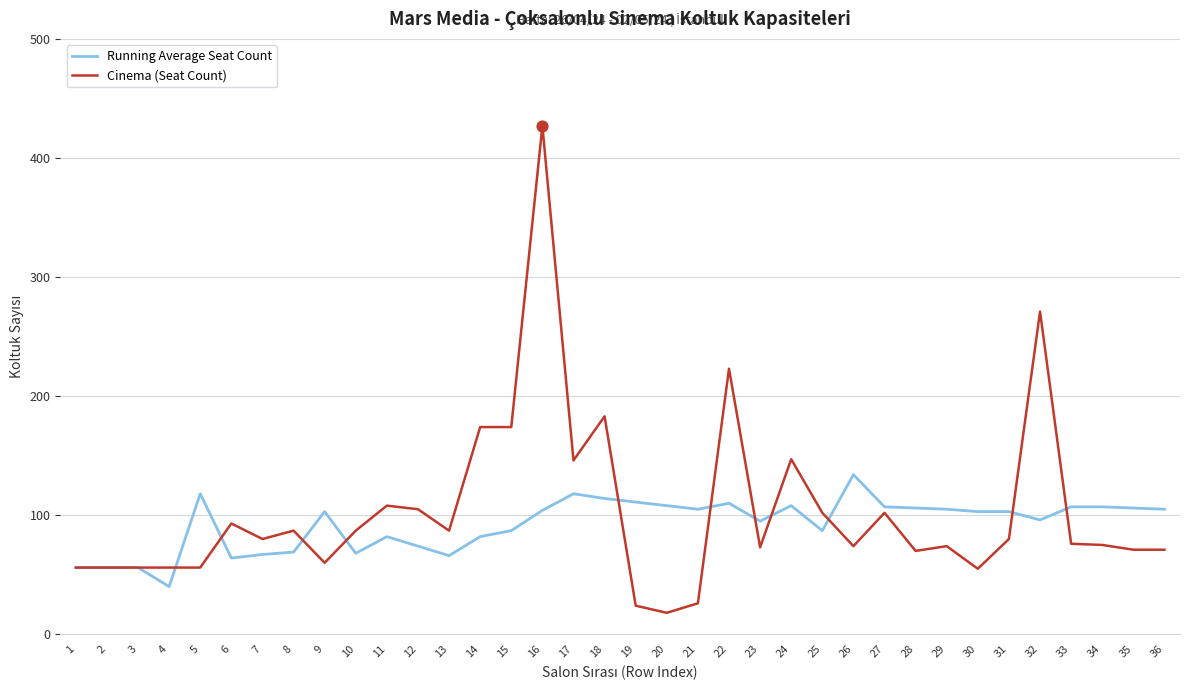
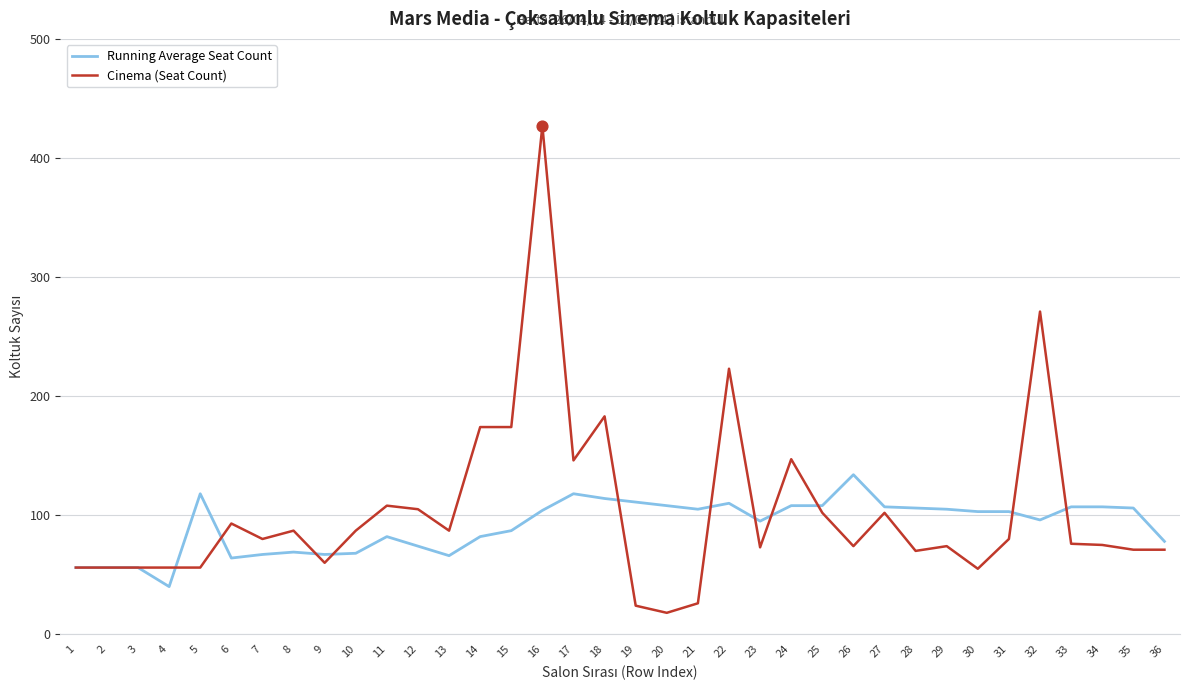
Running Average Seat Count, 9: 103 -> 67
Running Average Seat Count, 25: 87 -> 108
Running Average Seat Count, 36: 105 -> 78
